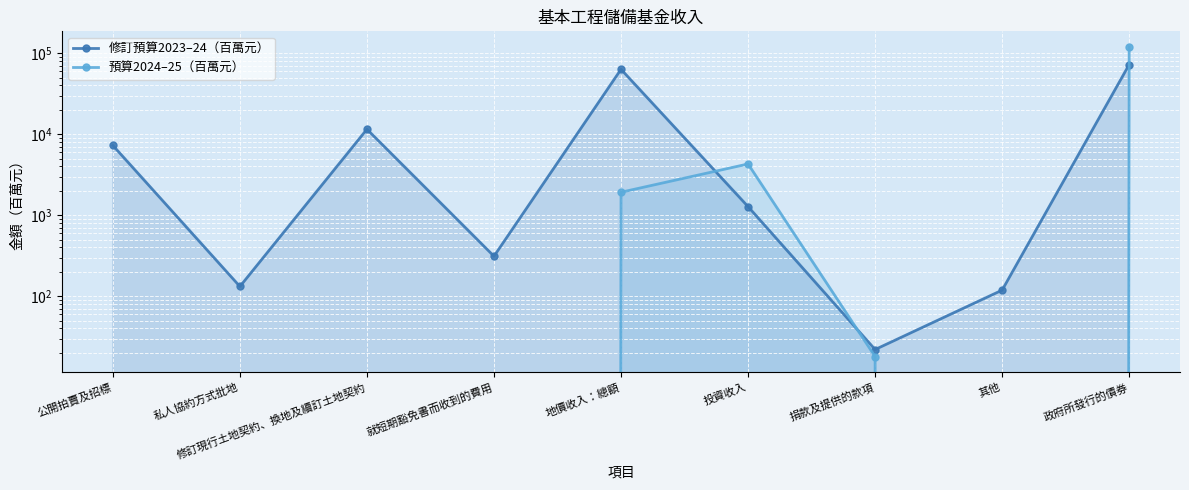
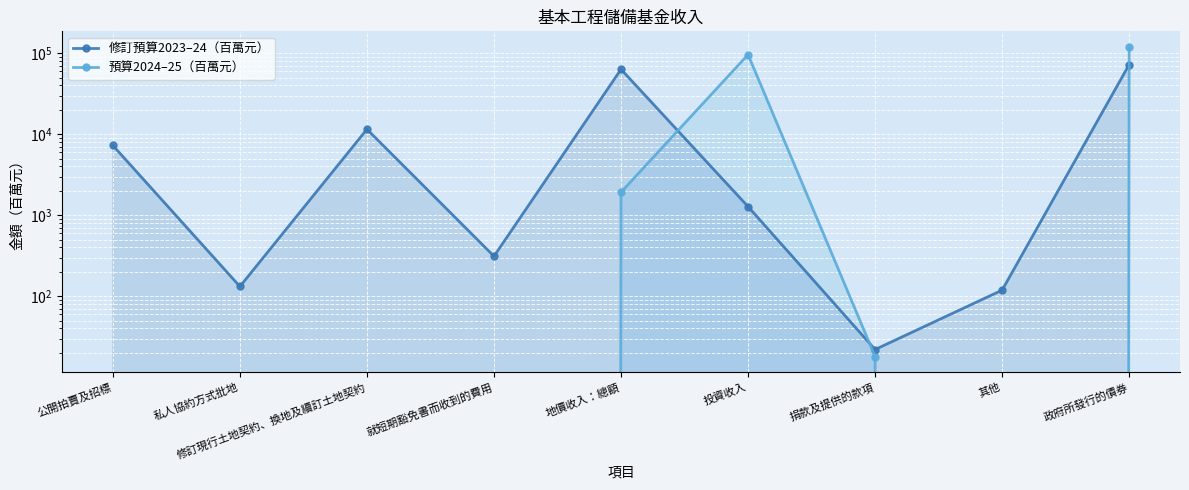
預算2024–25（百萬元）, 投資收入: 4000 -> 100000
